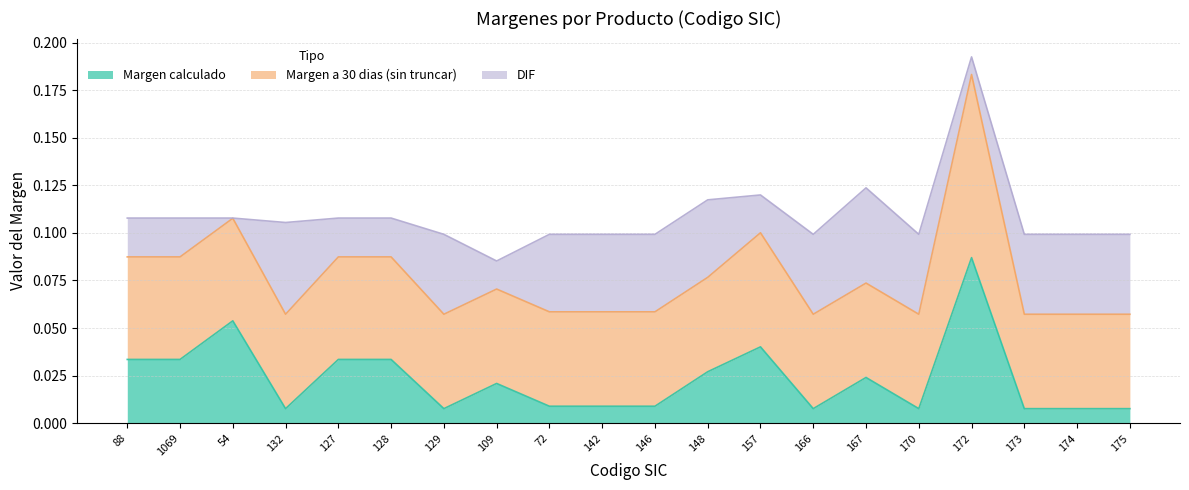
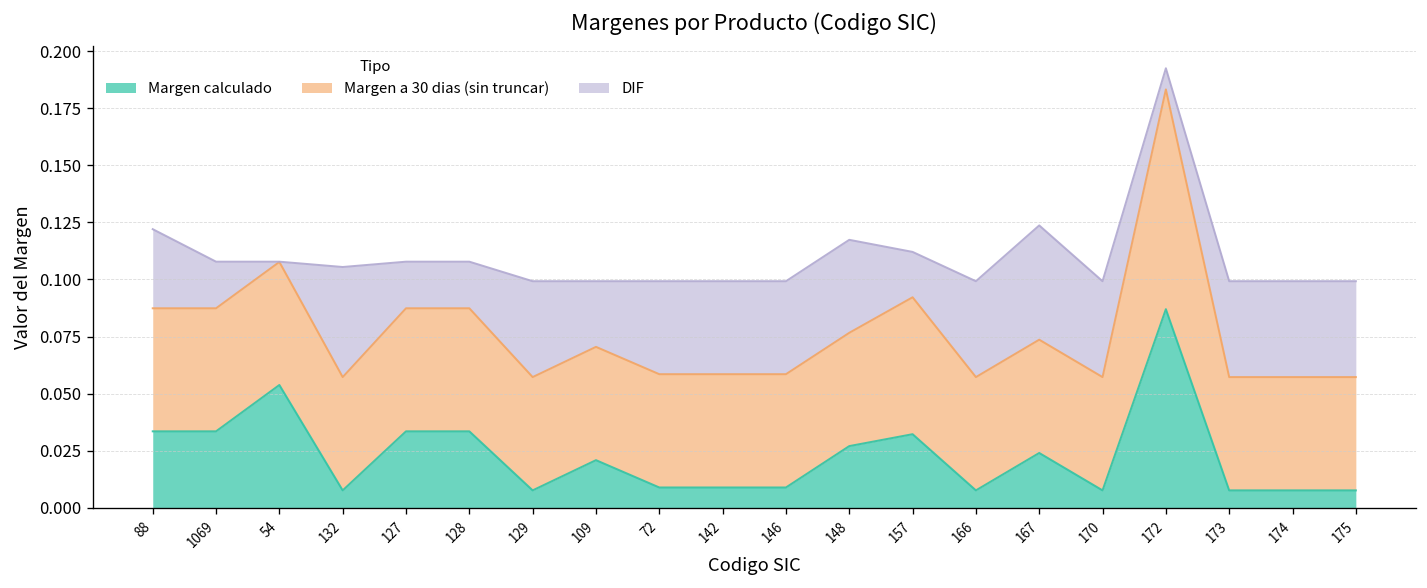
DIF, 88: 0.020 -> 0.035
DIF, 109: 0.015 -> 0.029
Margen calculado, 157: 0.040 -> 0.032
